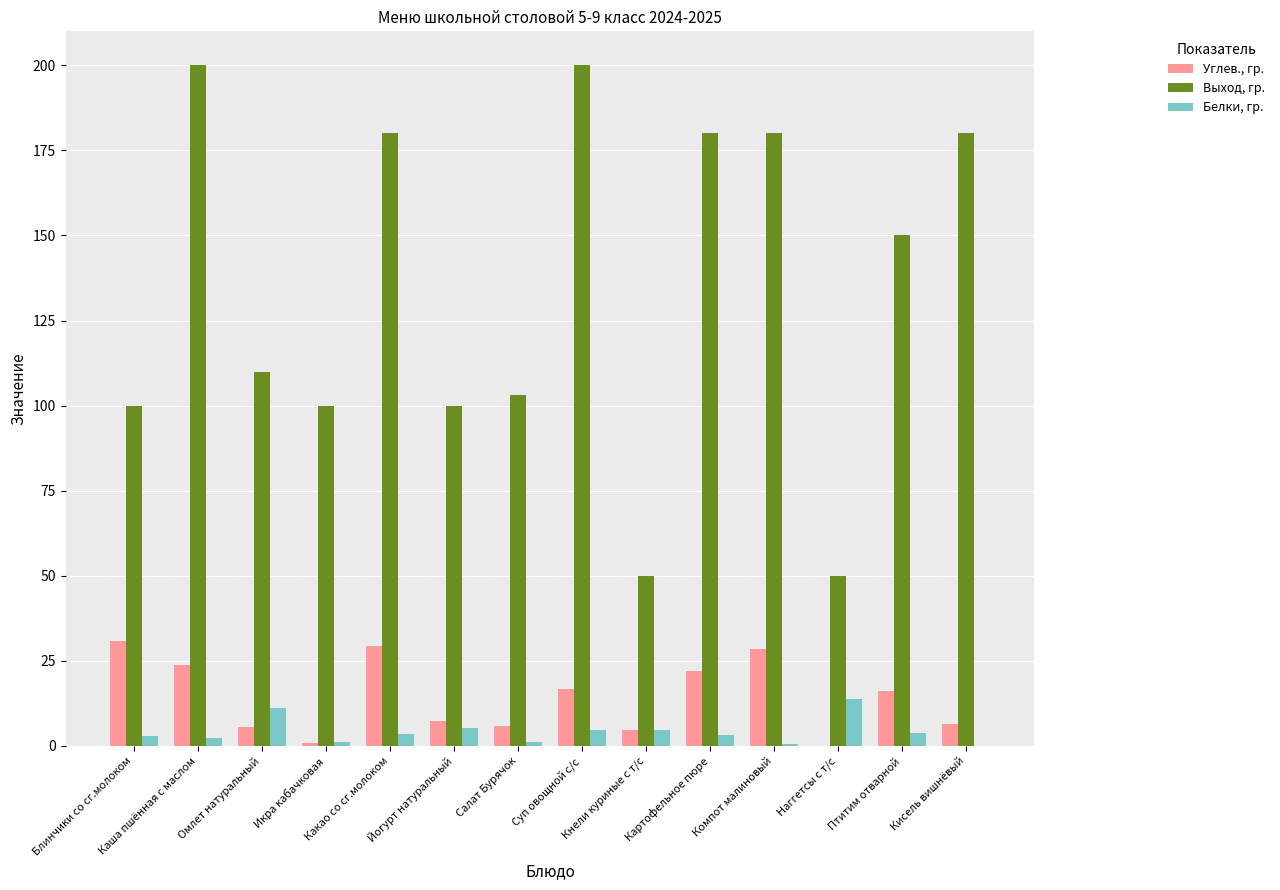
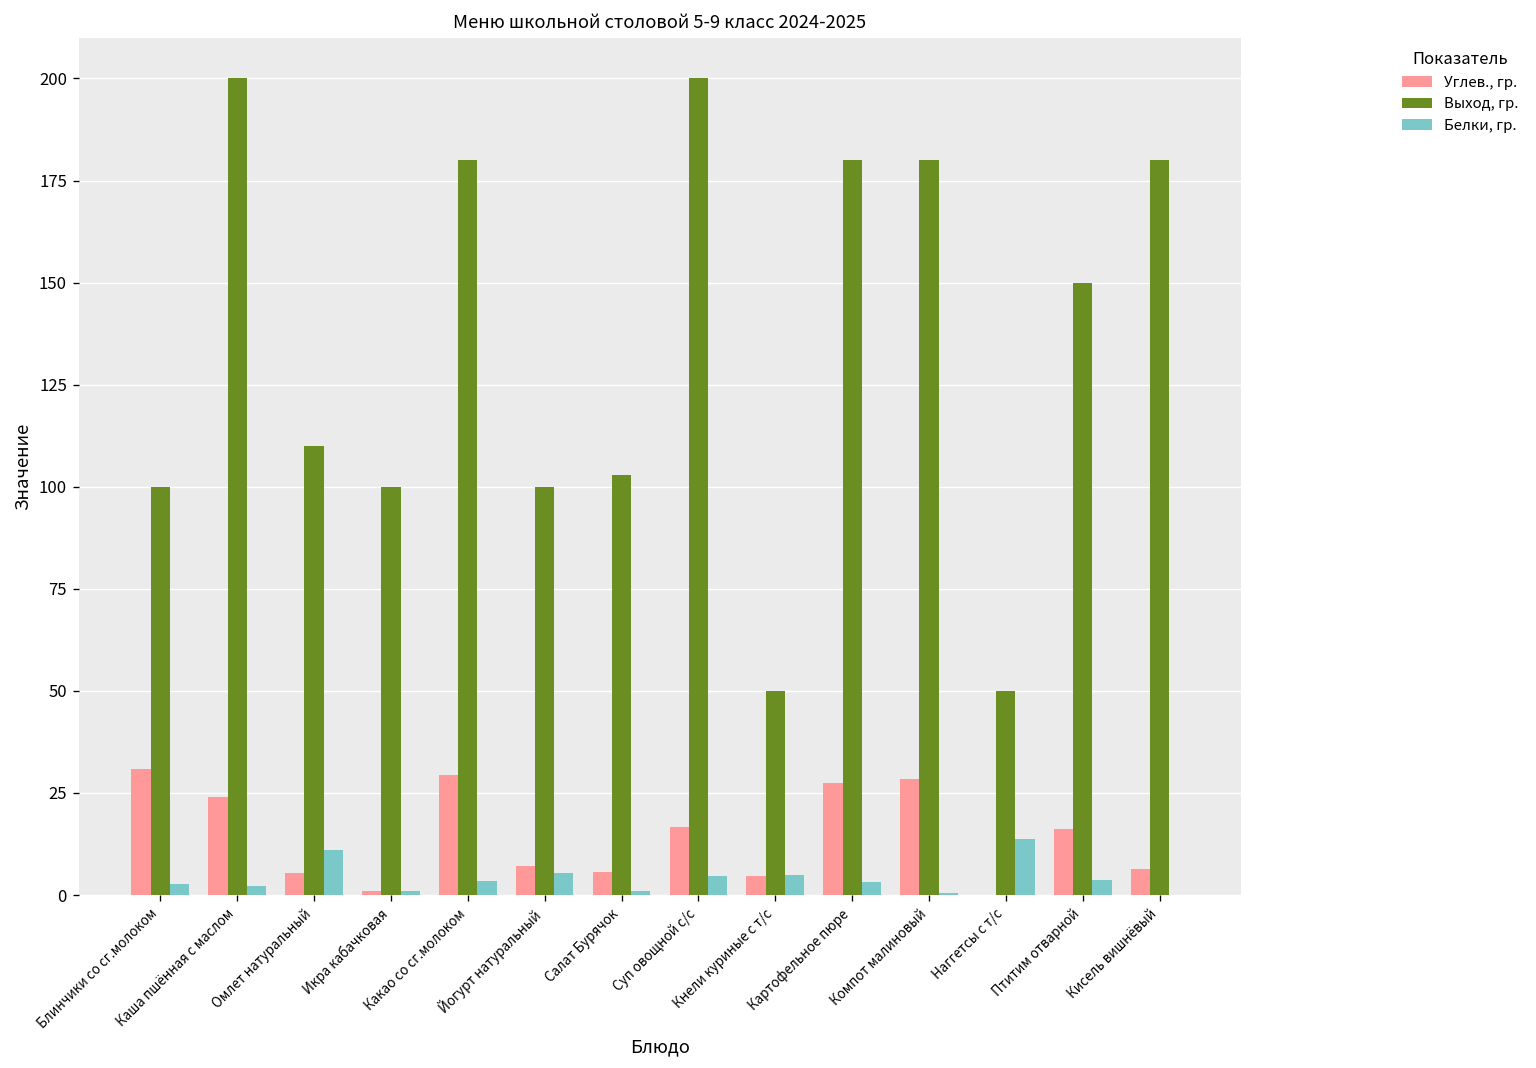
Углев., гр., Картофельное пюре: 22 -> 28
